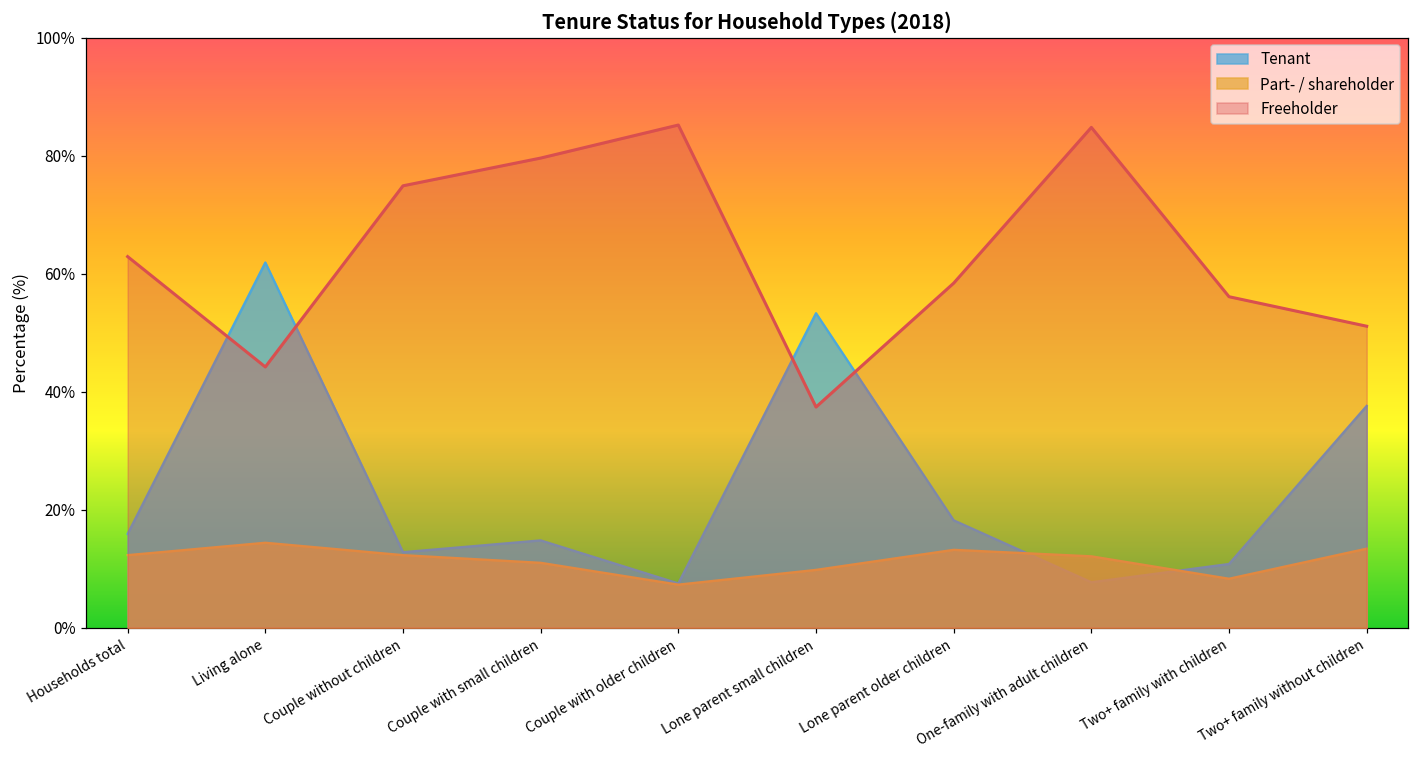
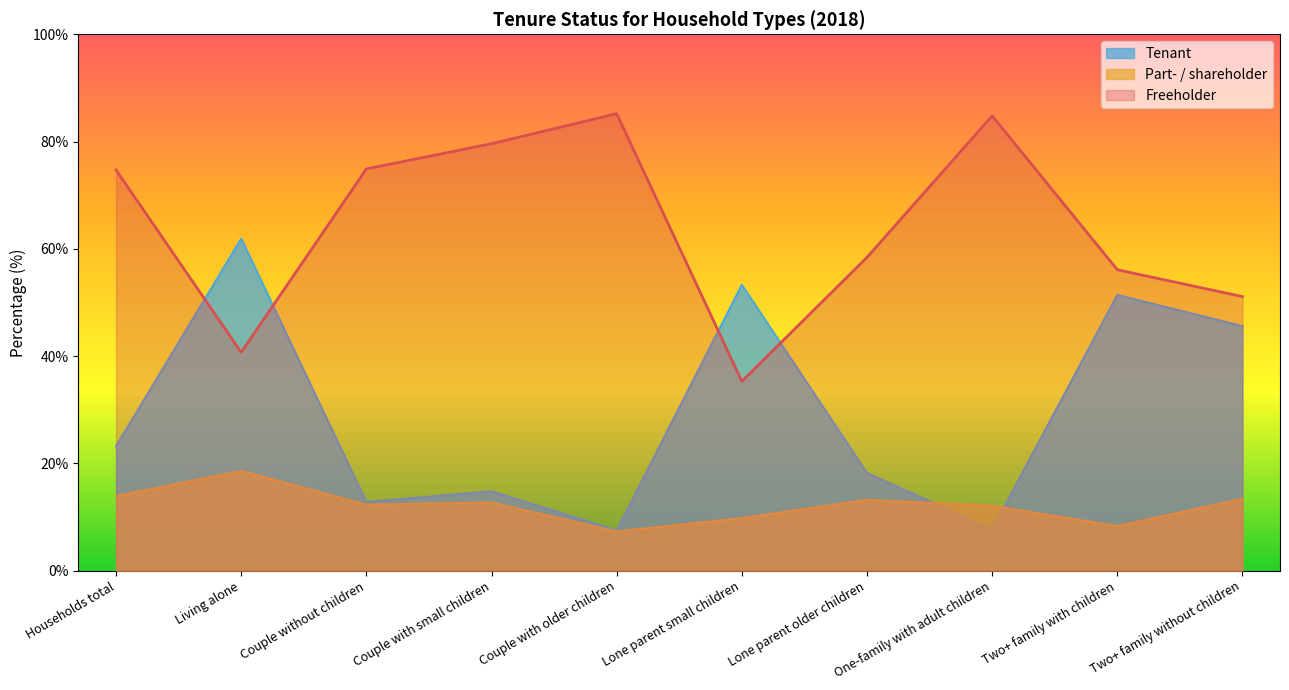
Tenant, Households total: 16% -> 23%
Part- / shareholder, Households total: 12% -> 14%
Freeholder, Households total: 63% -> 75%
Part- / shareholder, Living alone: 14% -> 19%
Freeholder, Living alone: 44% -> 41%
Part- / shareholder, Couple with small children: 11% -> 13%
Freeholder, Lone parent small children: 37% -> 35%
Tenant, Two+ family with children: 11% -> 51%
Tenant, Two+ family without children: 38% -> 46%
